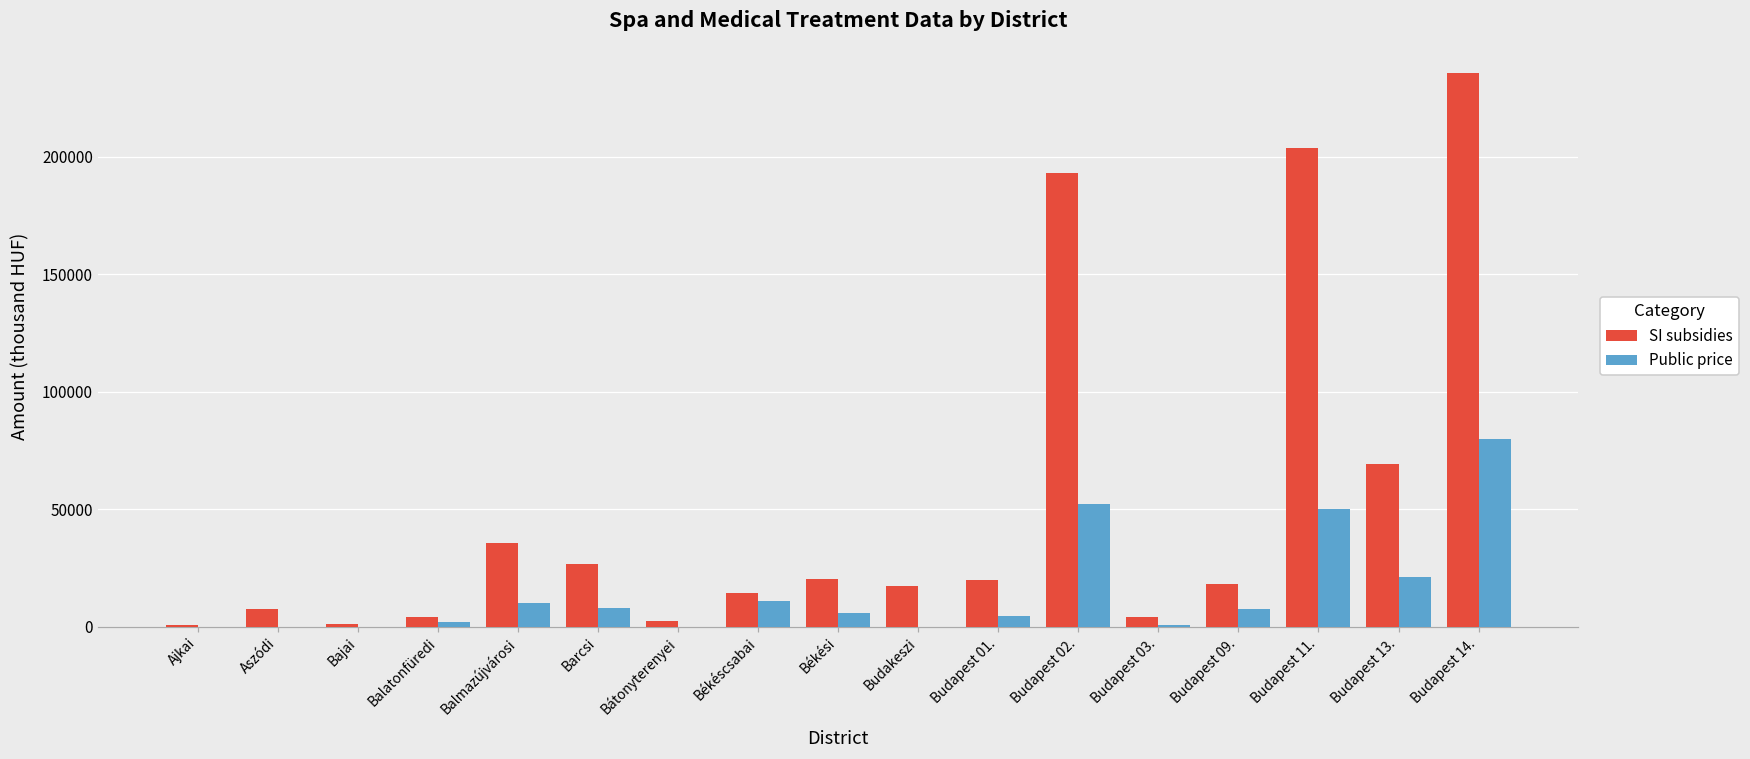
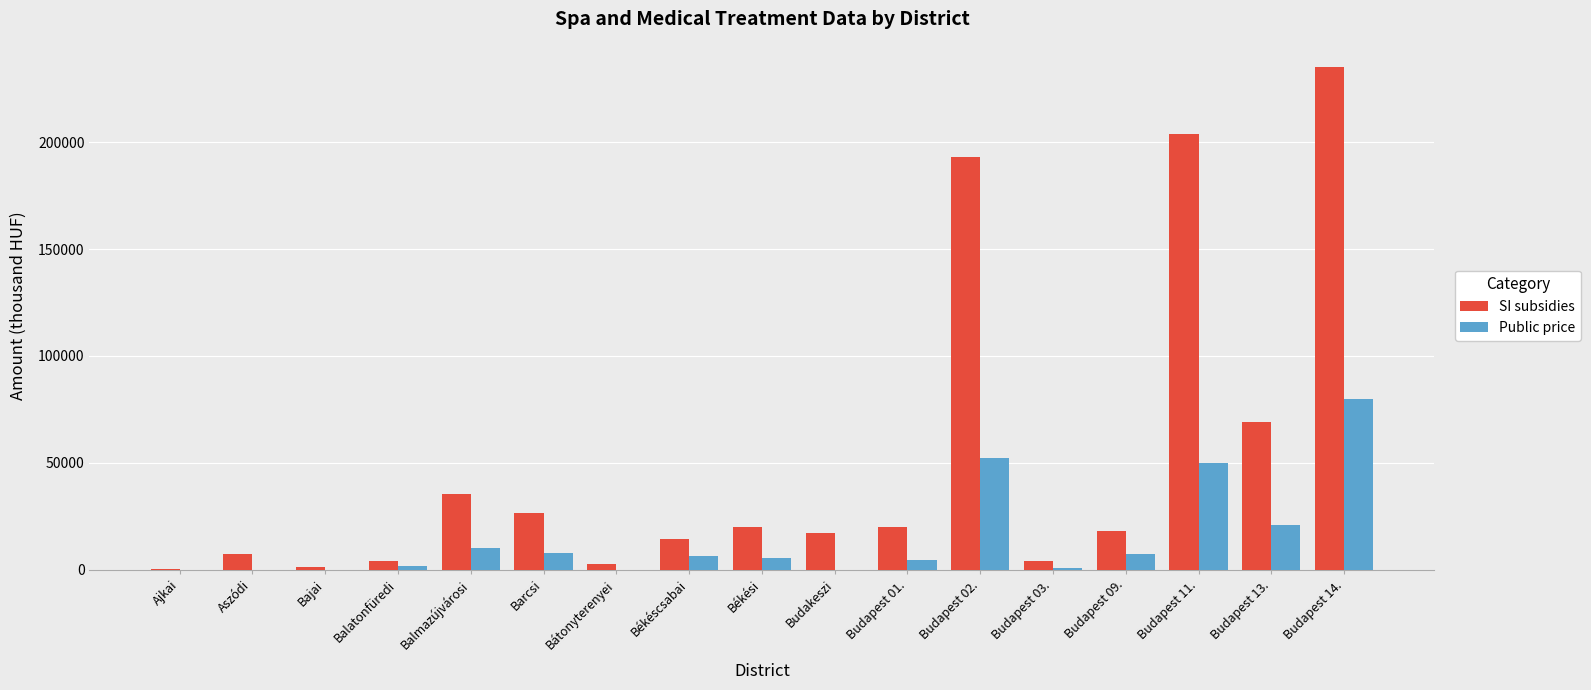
Public price, Békéscsabai: 11000 -> 6000
